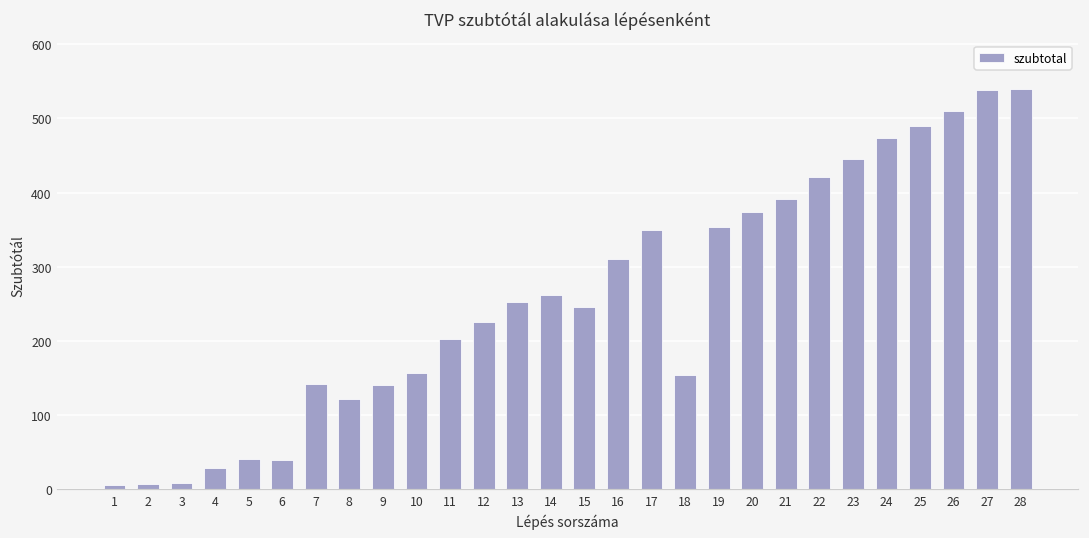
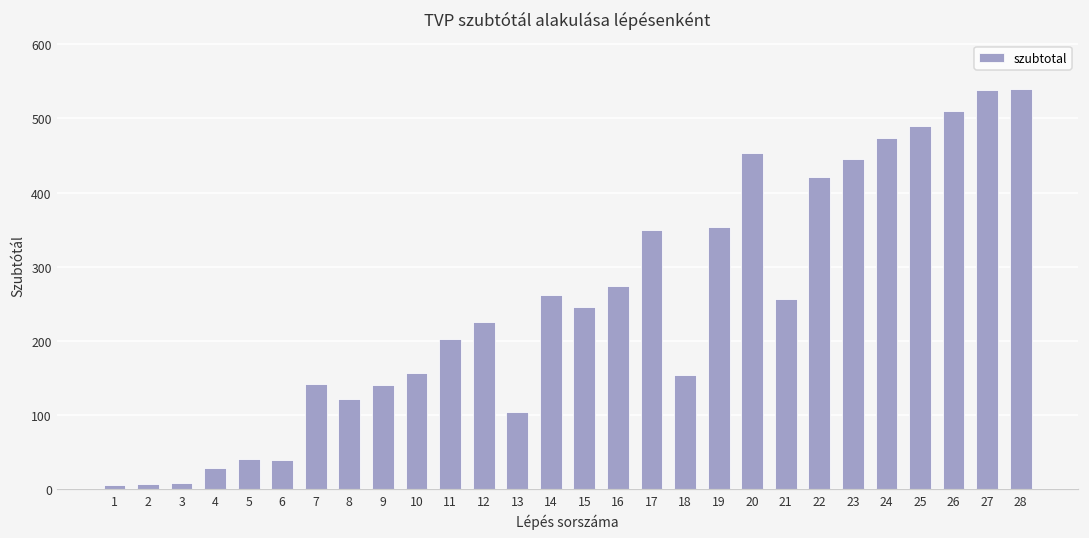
13: 250 -> 100
16: 310 -> 270
20: 370 -> 450
21: 390 -> 260
